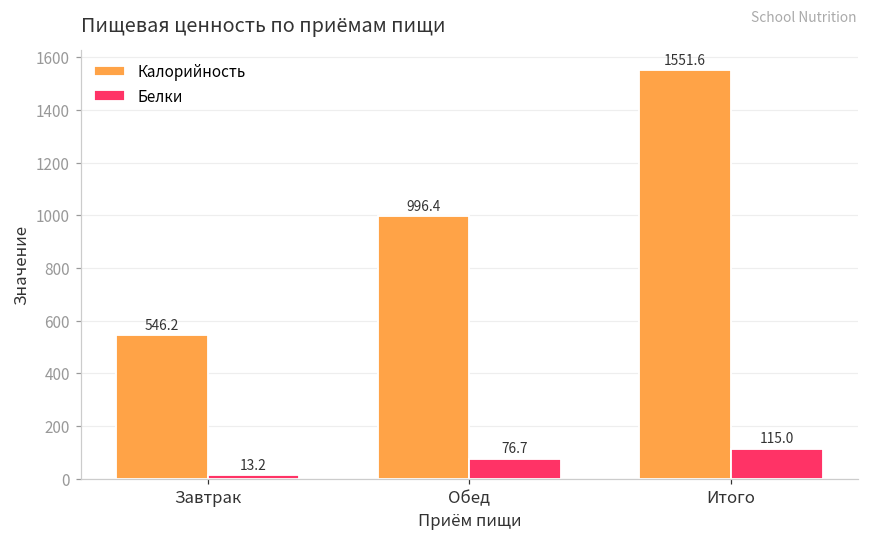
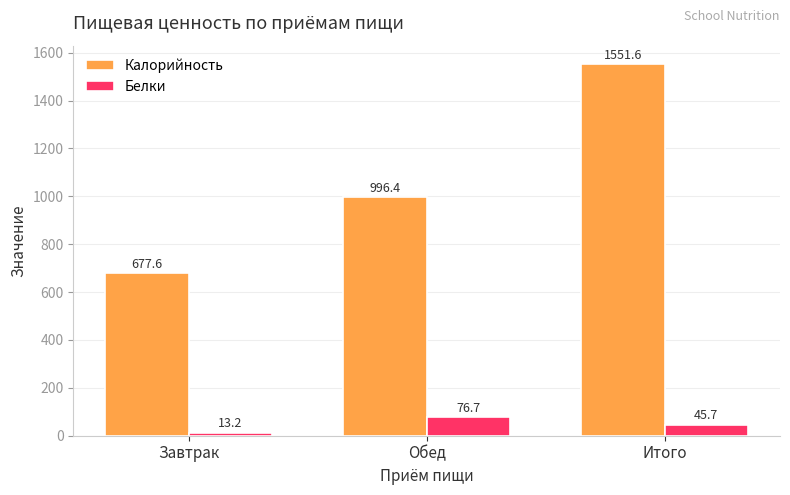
Калорийность, Завтрак: 546.2 -> 677.6
Белки, Итого: 115.0 -> 45.7
